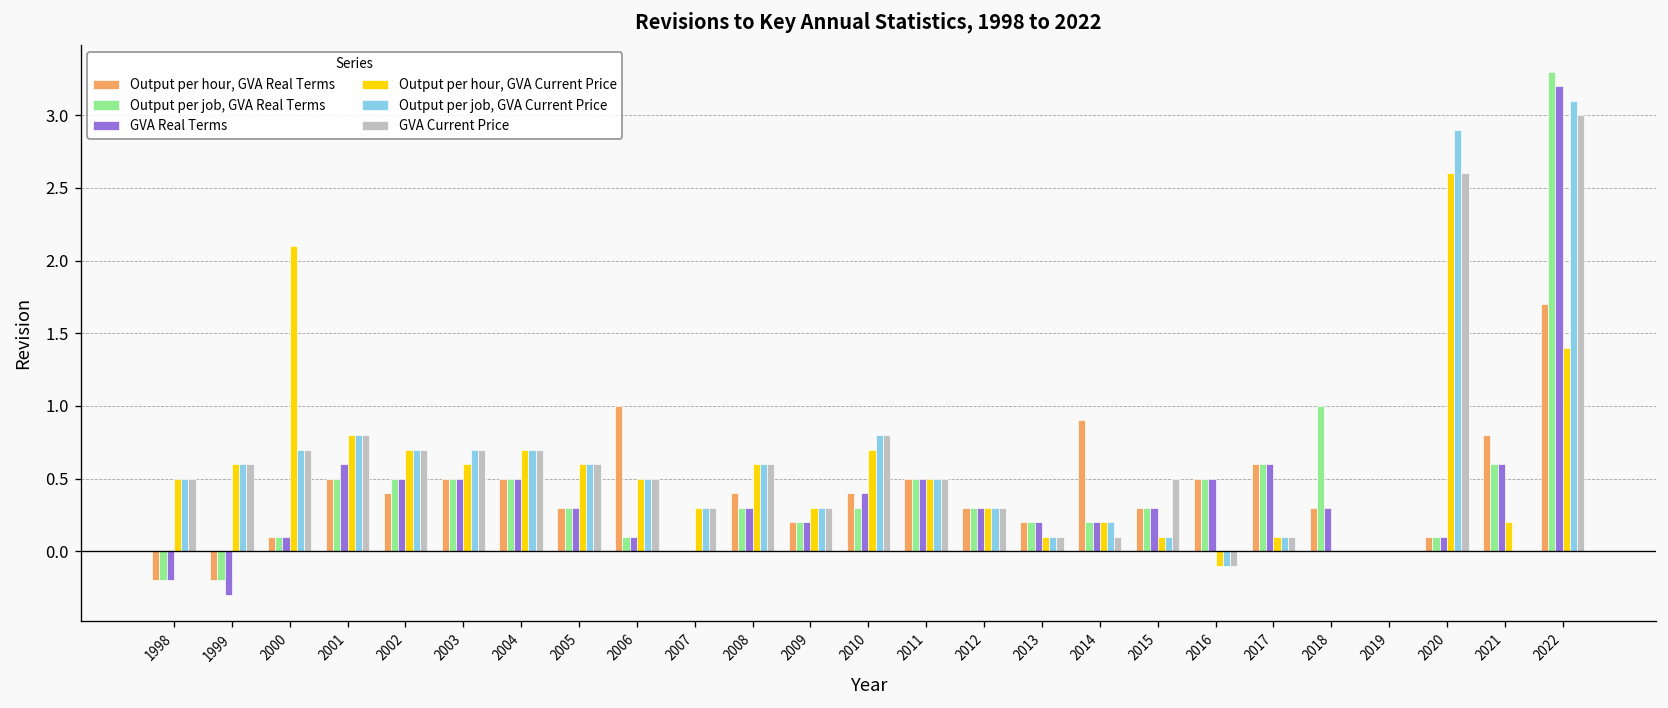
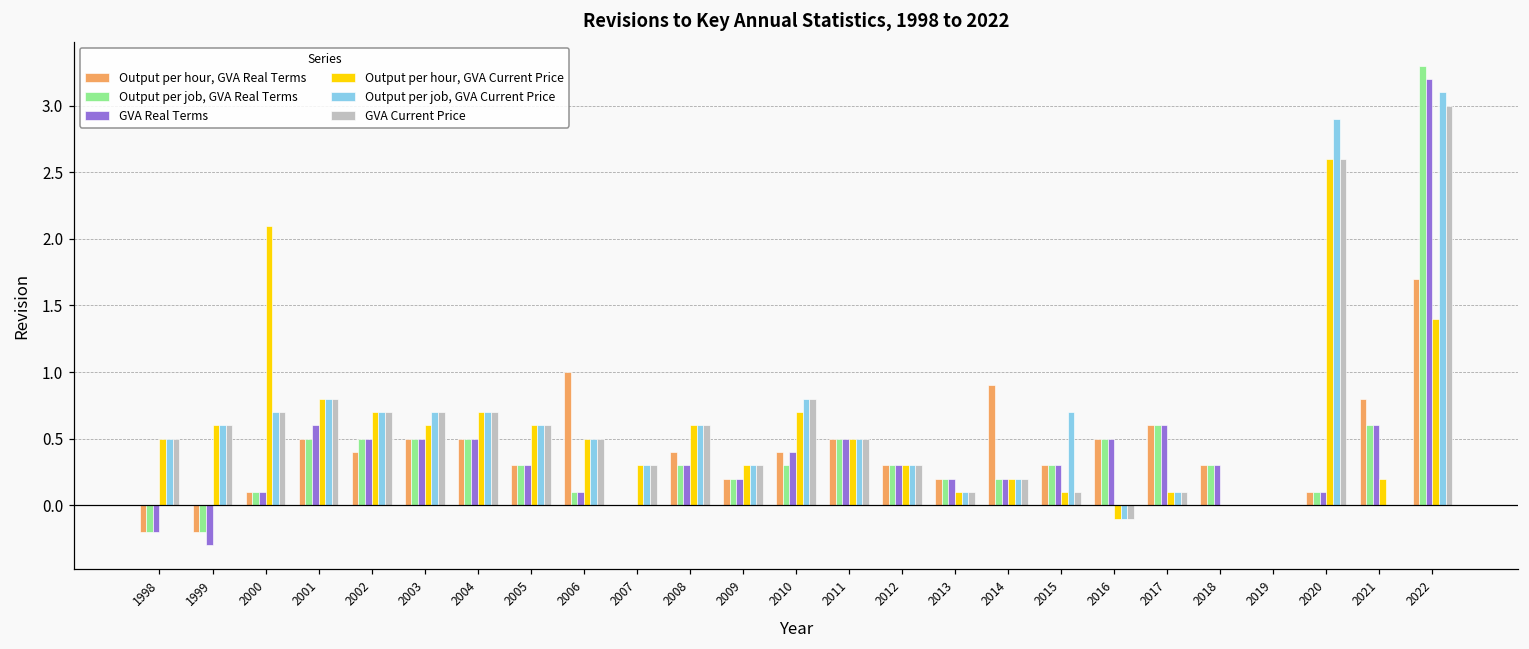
GVA Current Price, 2014: 0.1 -> 0.2
Output per job, GVA Current Price, 2015: 0.1 -> 0.7
GVA Current Price, 2015: 0.5 -> 0.1
Output per job, GVA Real Terms, 2018: 1.0 -> 0.3
